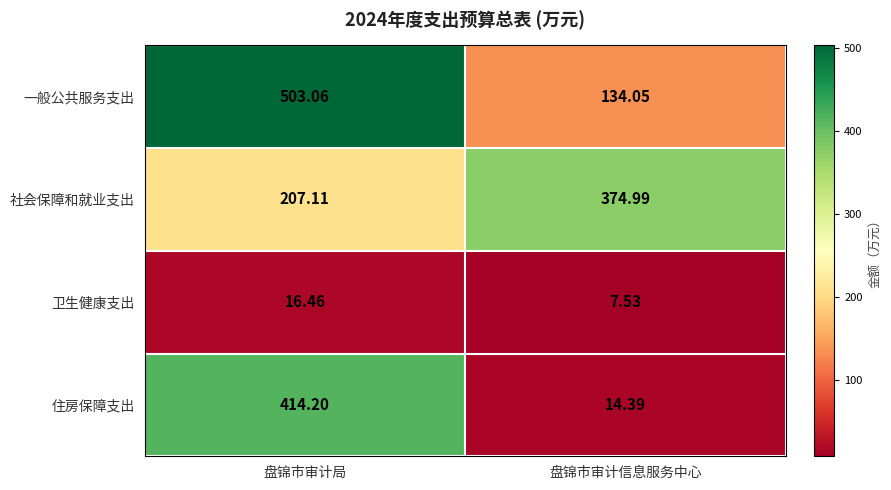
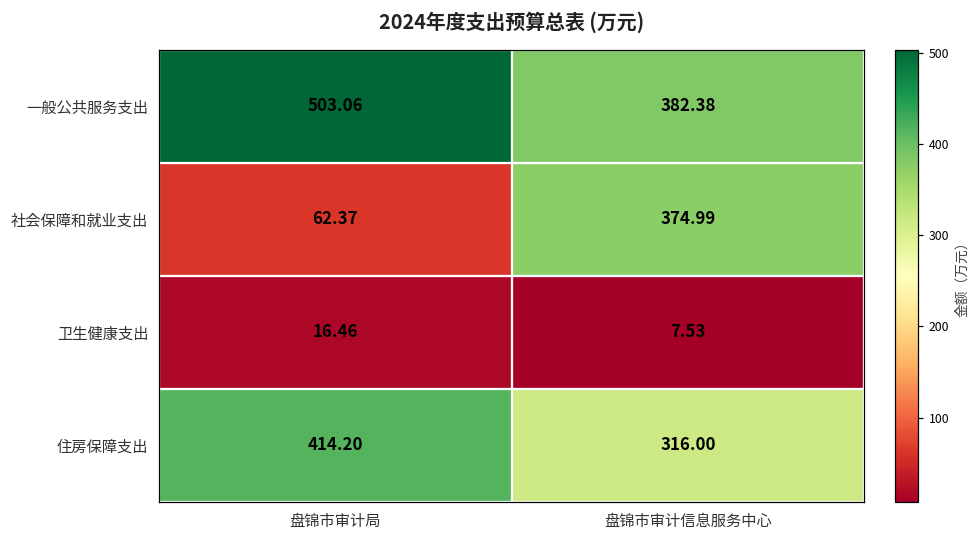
一般公共服务支出, 盘锦市审计信息服务中心: 134.05 -> 382.38
社会保障和就业支出, 盘锦市审计局: 207.11 -> 62.37
住房保障支出, 盘锦市审计信息服务中心: 14.39 -> 316.00
